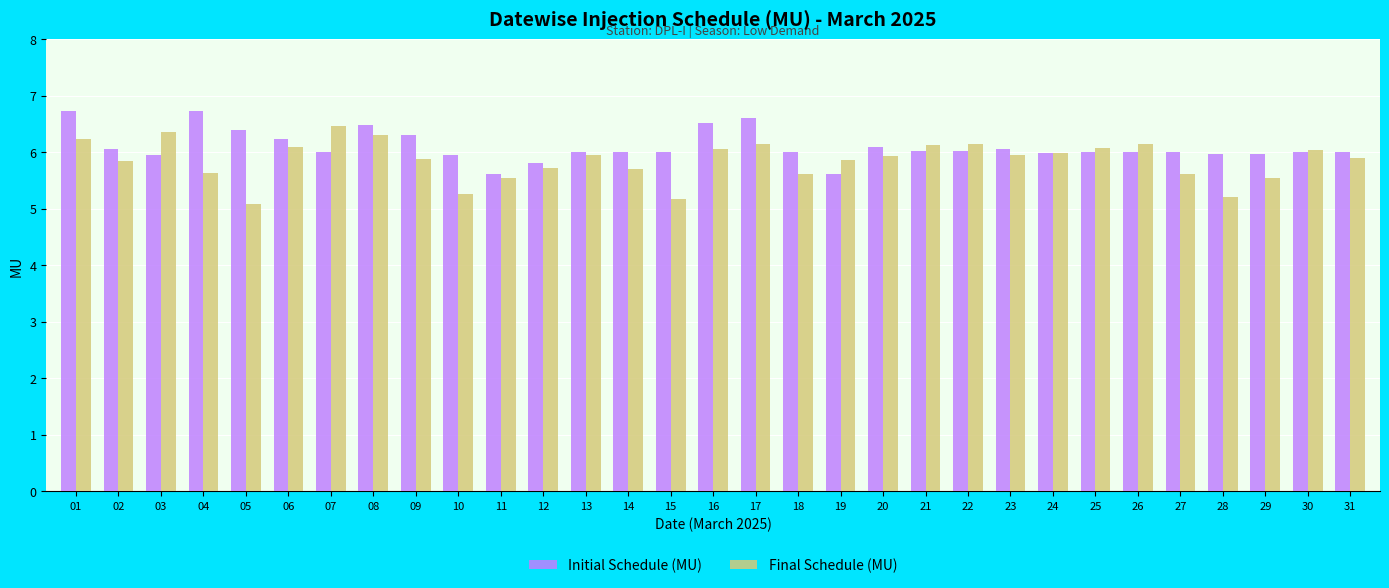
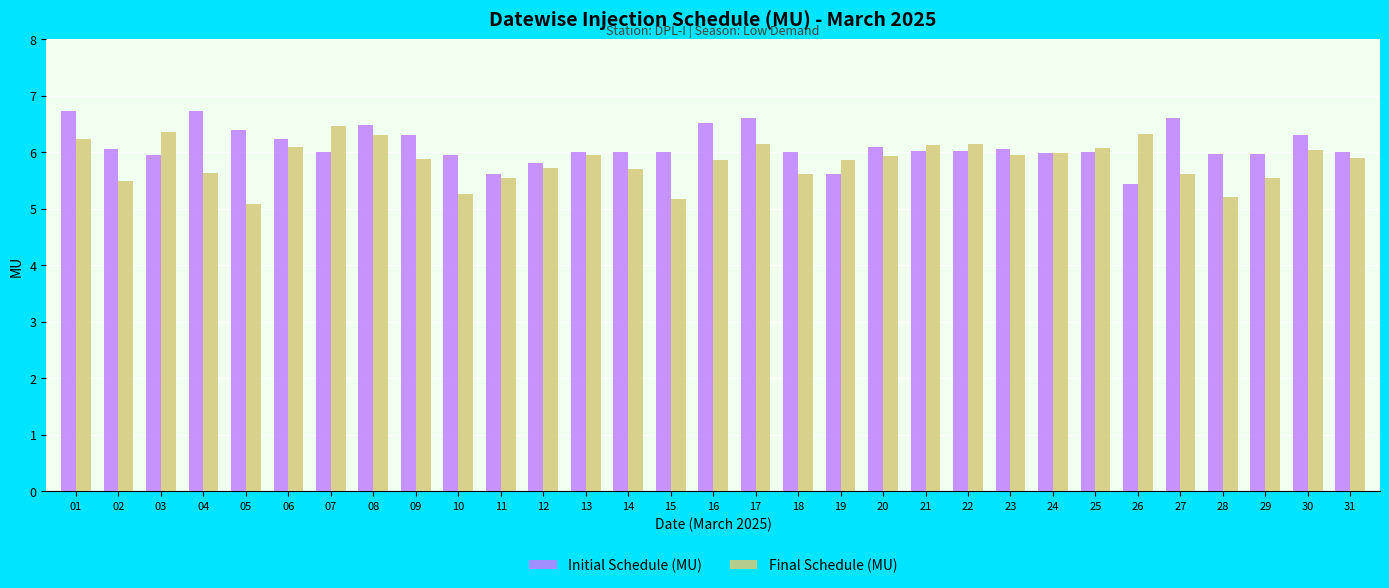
Final Schedule (MU), 02: 5.8 -> 5.5
Final Schedule (MU), 16: 6.0 -> 5.9
Initial Schedule (MU), 26: 6.0 -> 5.4
Final Schedule (MU), 26: 6.1 -> 6.3
Initial Schedule (MU), 27: 6.0 -> 6.6
Initial Schedule (MU), 30: 6.0 -> 6.3
